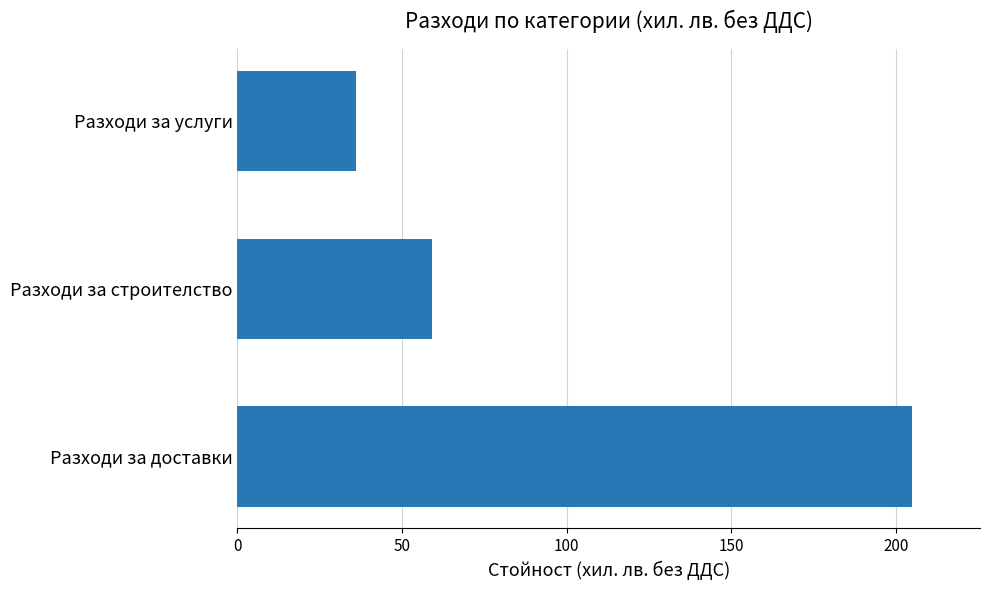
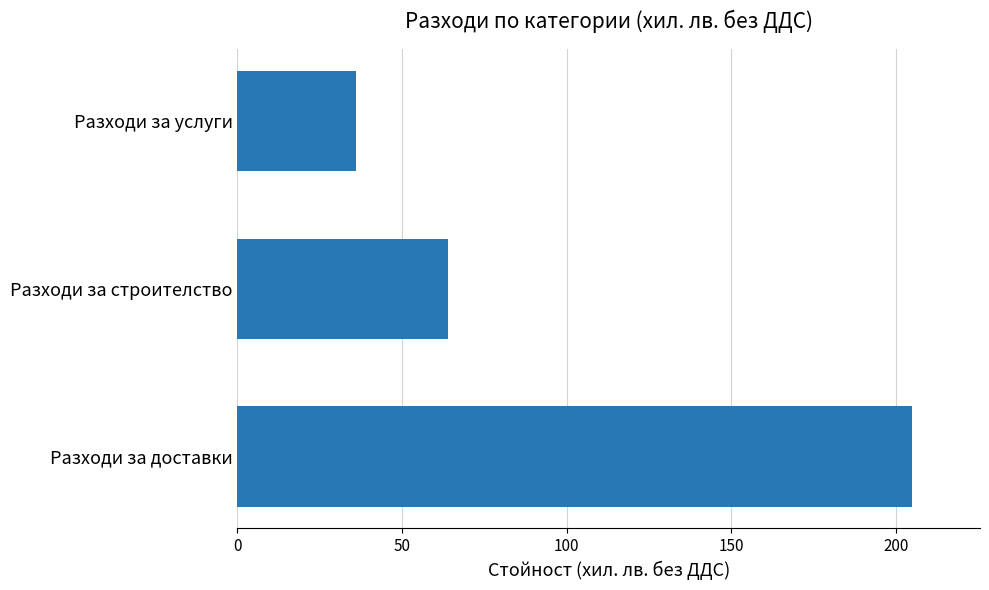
Разходи за строителство: 59 -> 64
